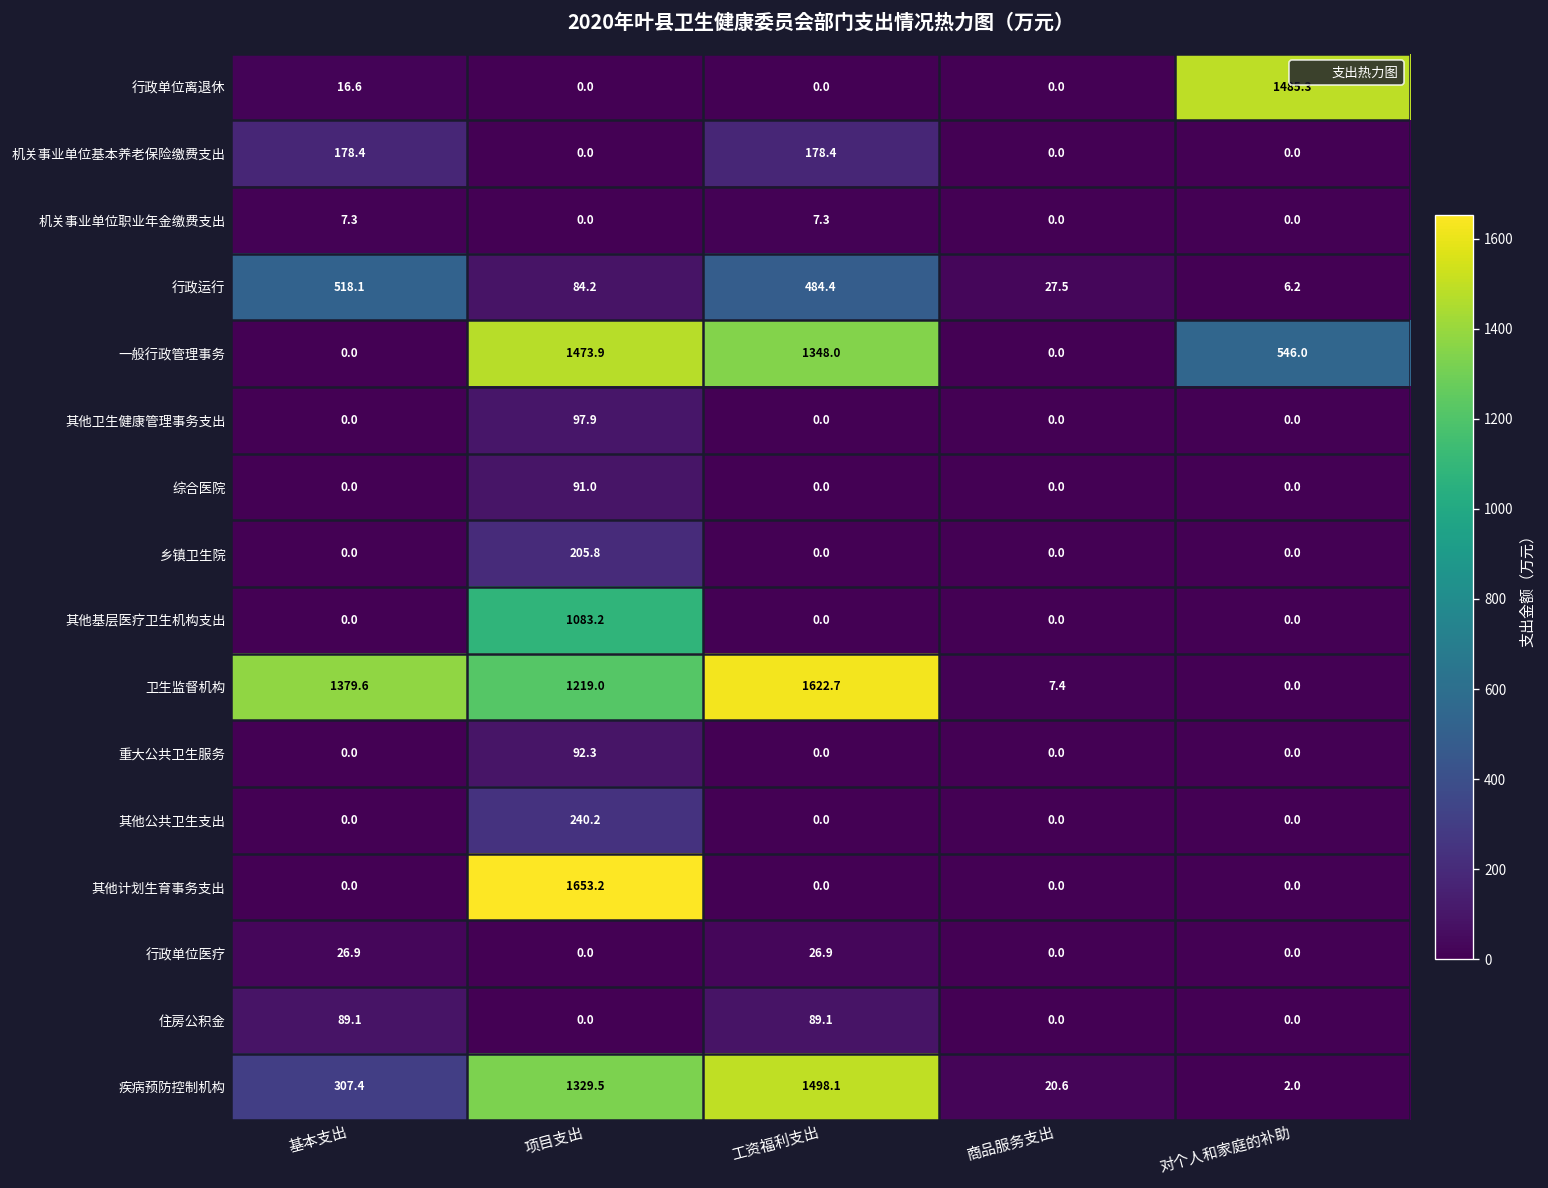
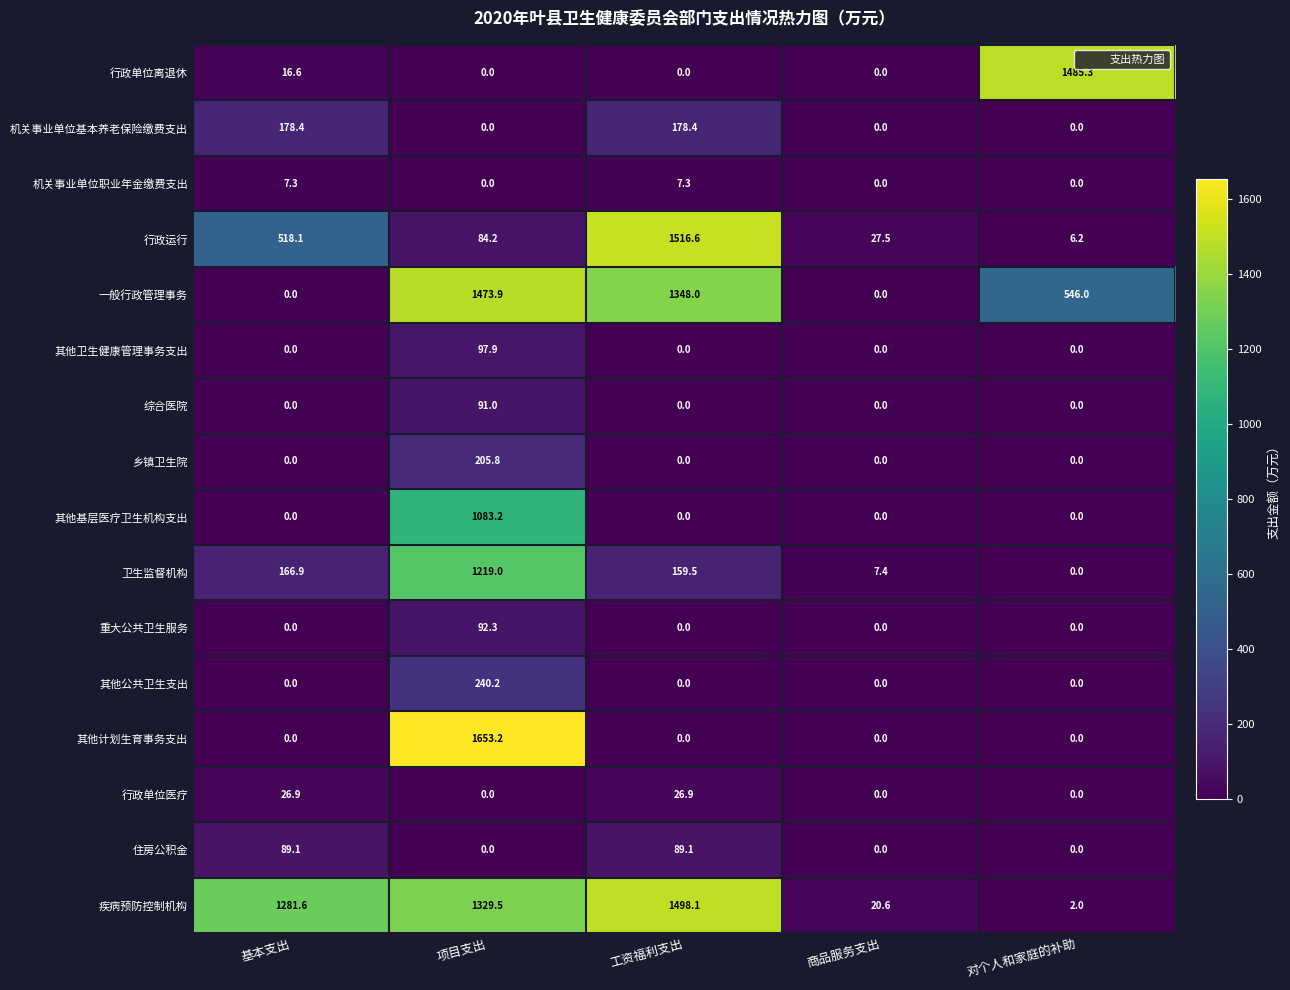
行政运行, 工资福利支出: 484.4 -> 1516.6
卫生监督机构, 基本支出: 1379.6 -> 166.9
卫生监督机构, 工资福利支出: 1622.7 -> 159.5
疾病预防控制机构, 基本支出: 307.4 -> 1281.6
